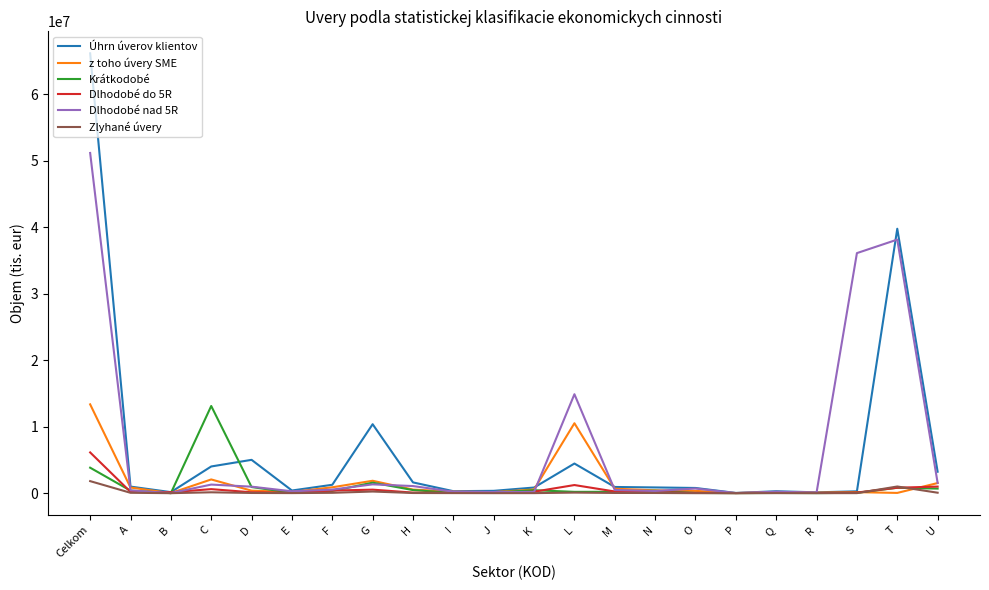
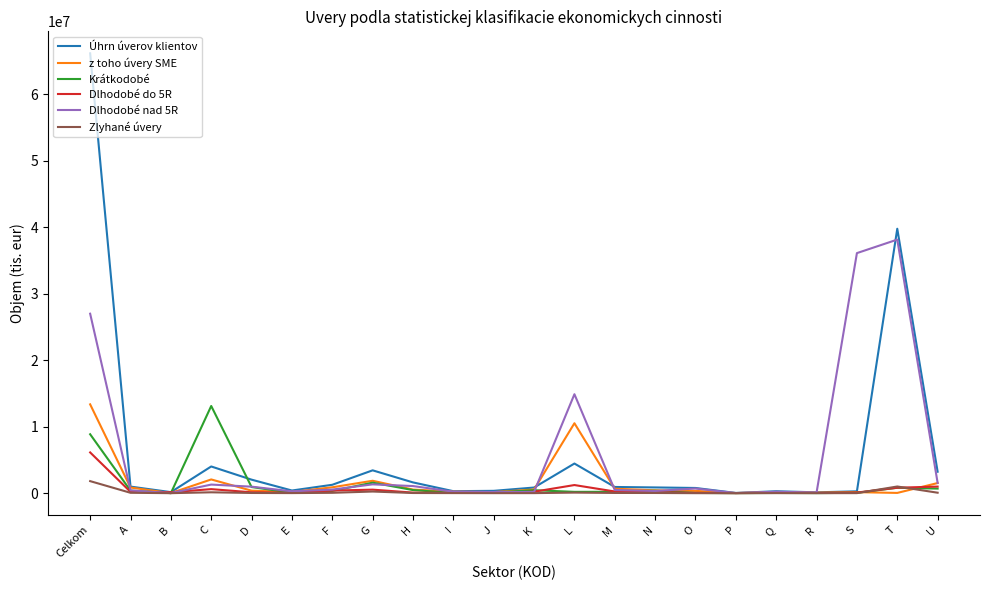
Krátkodobé, Celkom: 4000000 -> 9000000
Dlhodobé nad 5R, Celkom: 51000000 -> 27000000
Úhrn úverov klientov, D: 5000000 -> 2000000
Úhrn úverov klientov, G: 10000000 -> 3000000
